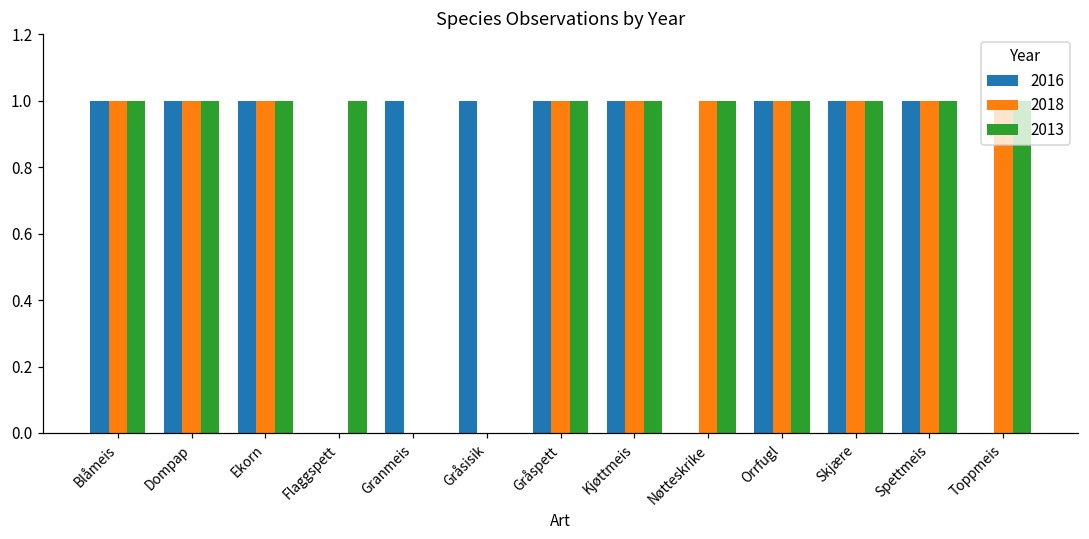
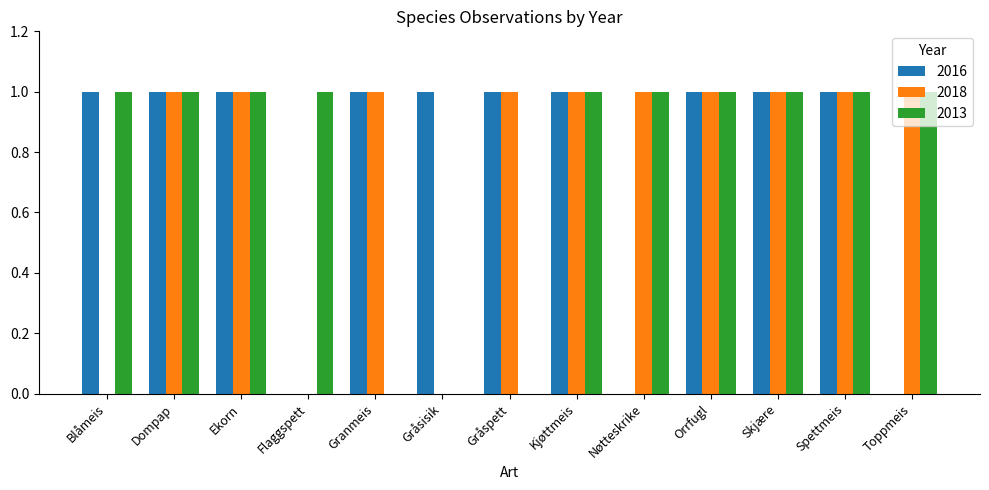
2018, Blåmeis: 1 -> 0
2018, Granmeis: 0 -> 1
2013, Gråspett: 1 -> 0
